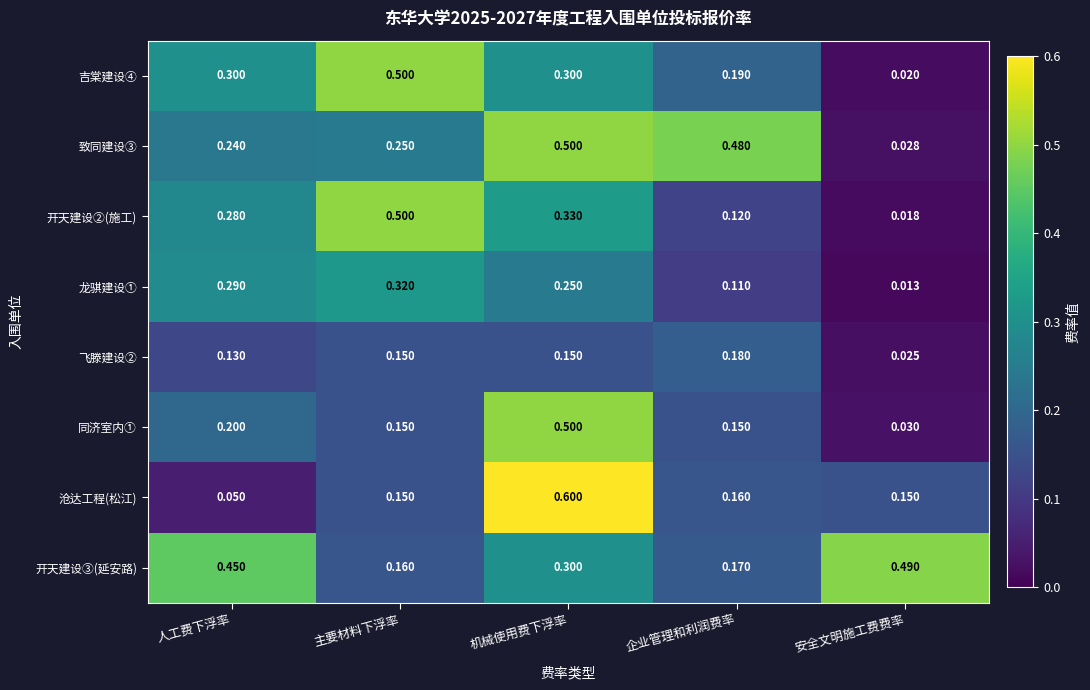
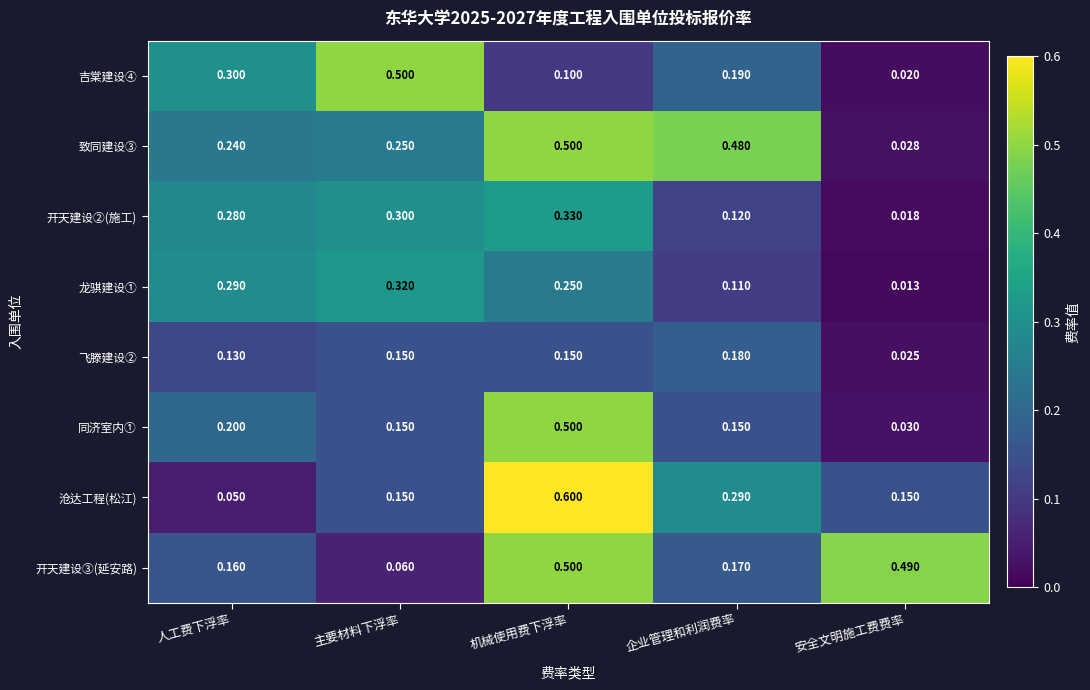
吉棠建设④, 机械使用费下浮率: 0.300 -> 0.100
开天建设②(施工), 主要材料下浮率: 0.500 -> 0.300
沧达工程(松江), 企业管理和利润费率: 0.160 -> 0.290
开天建设③(延安路), 人工费下浮率: 0.450 -> 0.160
开天建设③(延安路), 主要材料下浮率: 0.160 -> 0.060
开天建设③(延安路), 机械使用费下浮率: 0.300 -> 0.500
